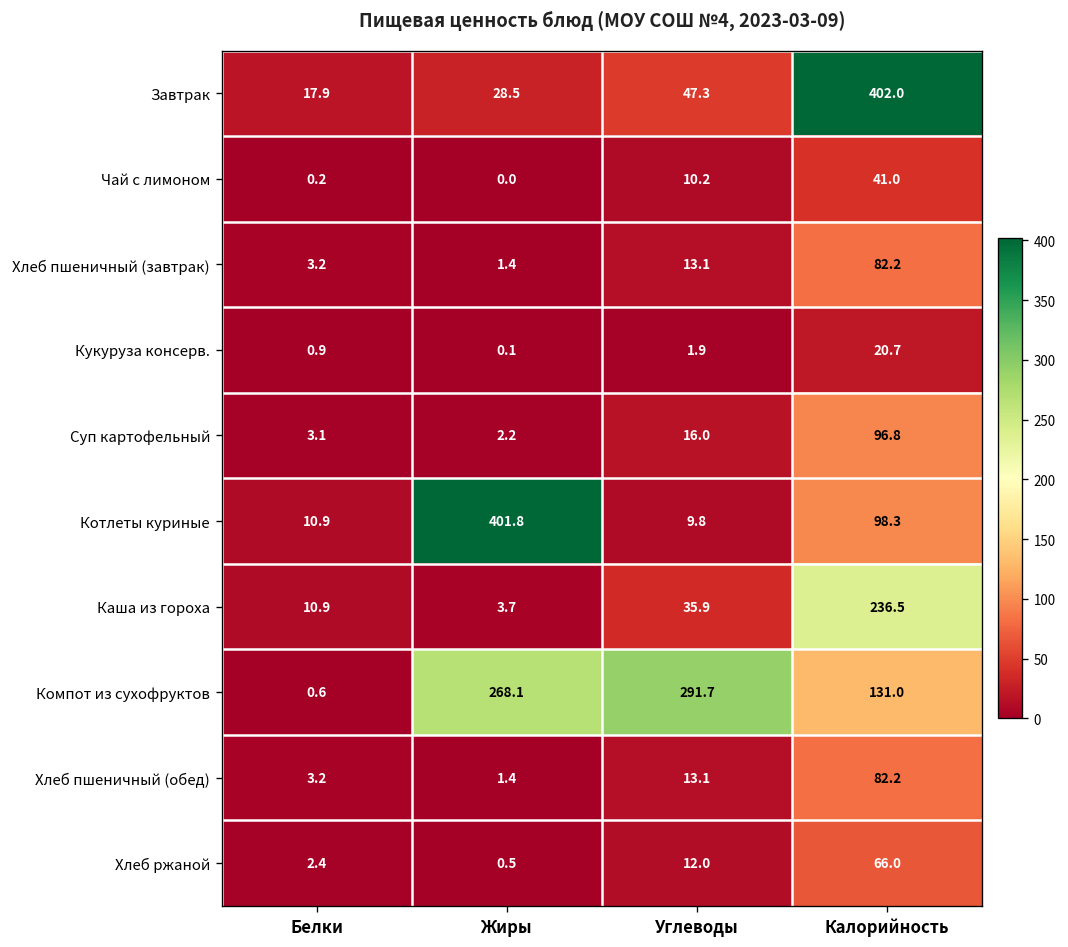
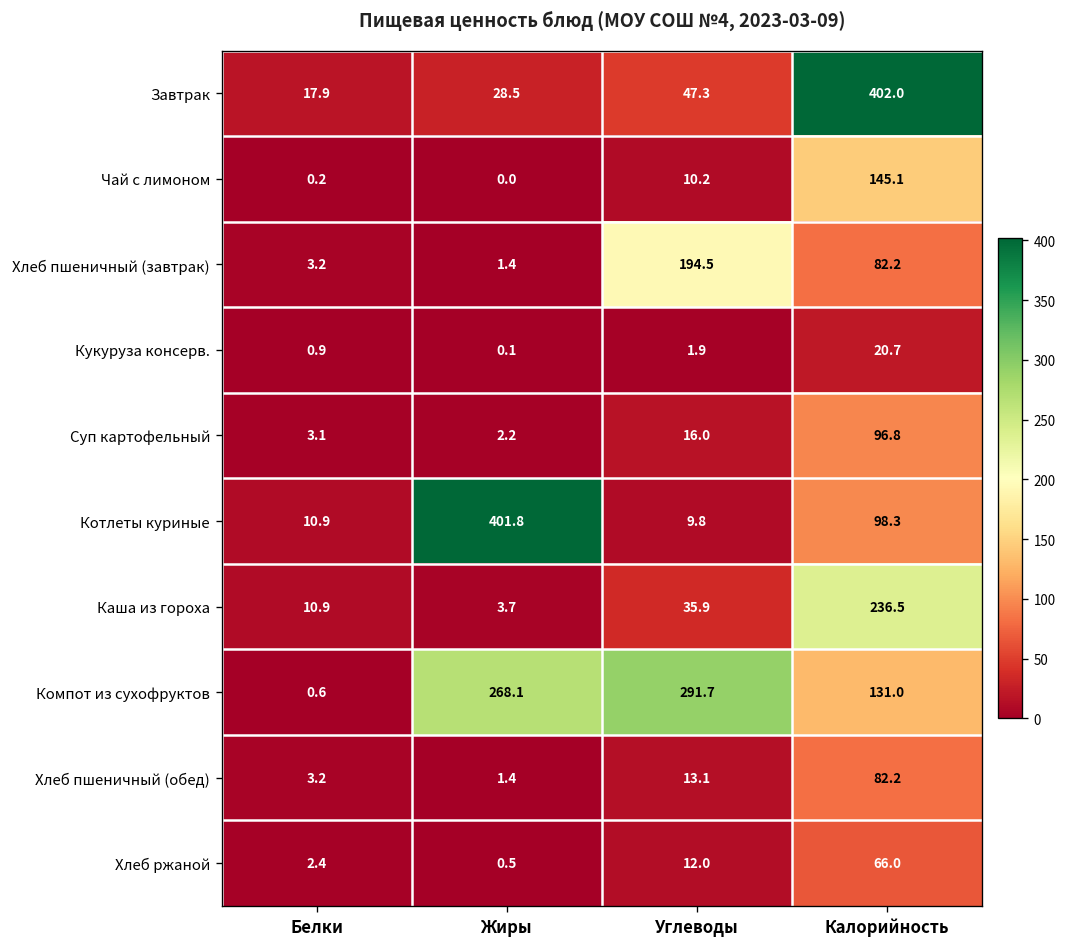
Чай с лимоном, Калорийность: 41.0 -> 145.1
Хлеб пшеничный (завтрак), Углеводы: 13.1 -> 194.5
